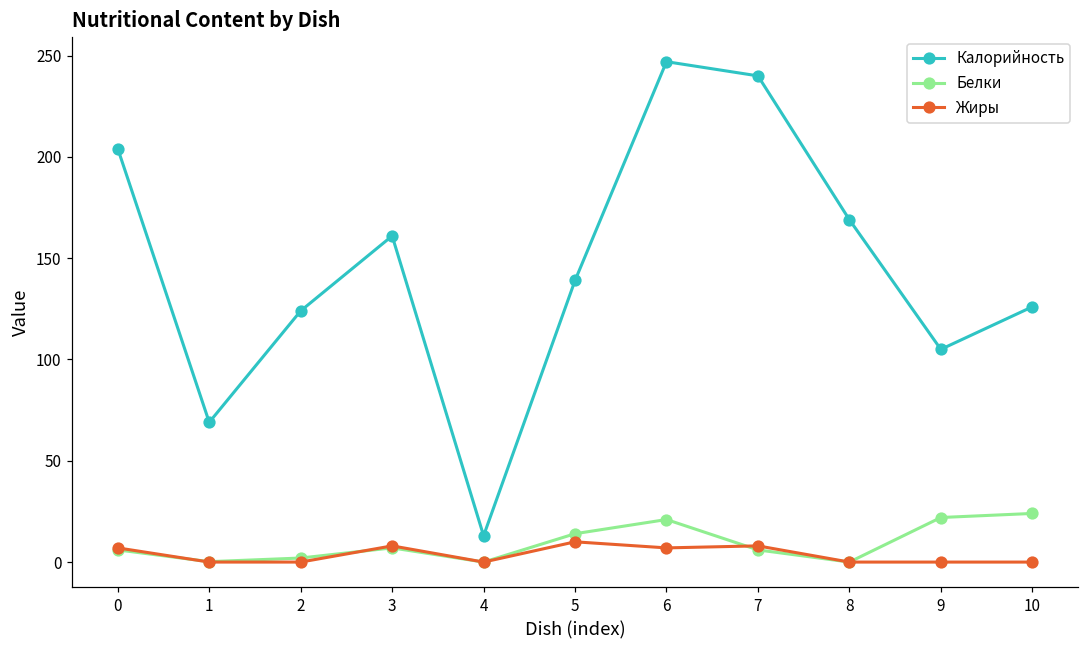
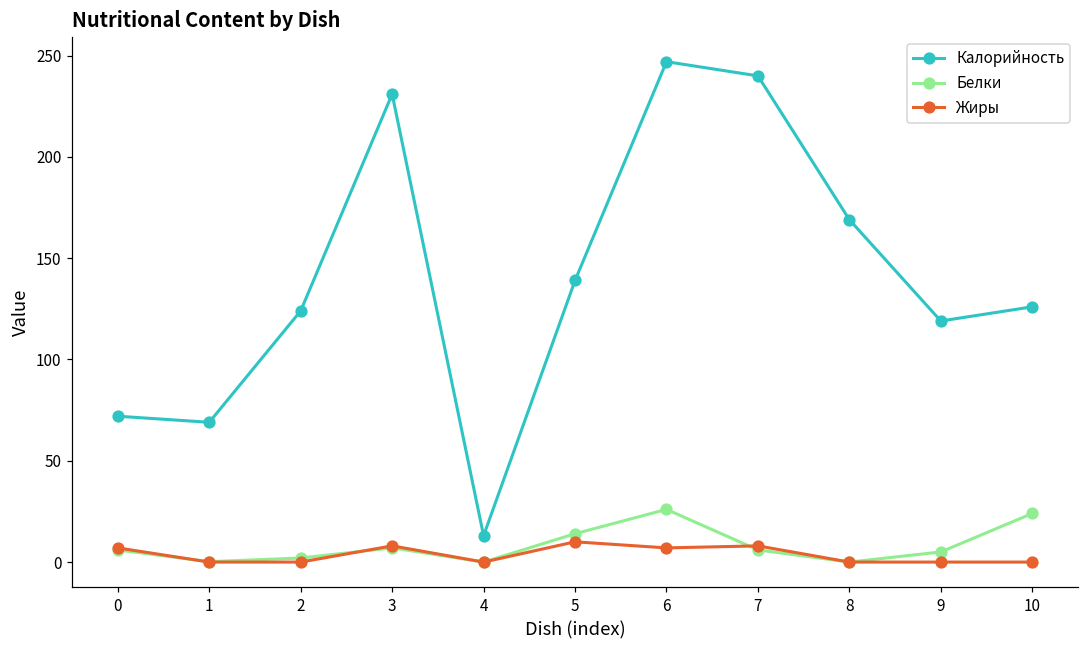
Калорийность, 0: 204 -> 72
Калорийность, 3: 161 -> 231
Белки, 6: 21 -> 26
Калорийность, 9: 105 -> 119
Белки, 9: 22 -> 5
